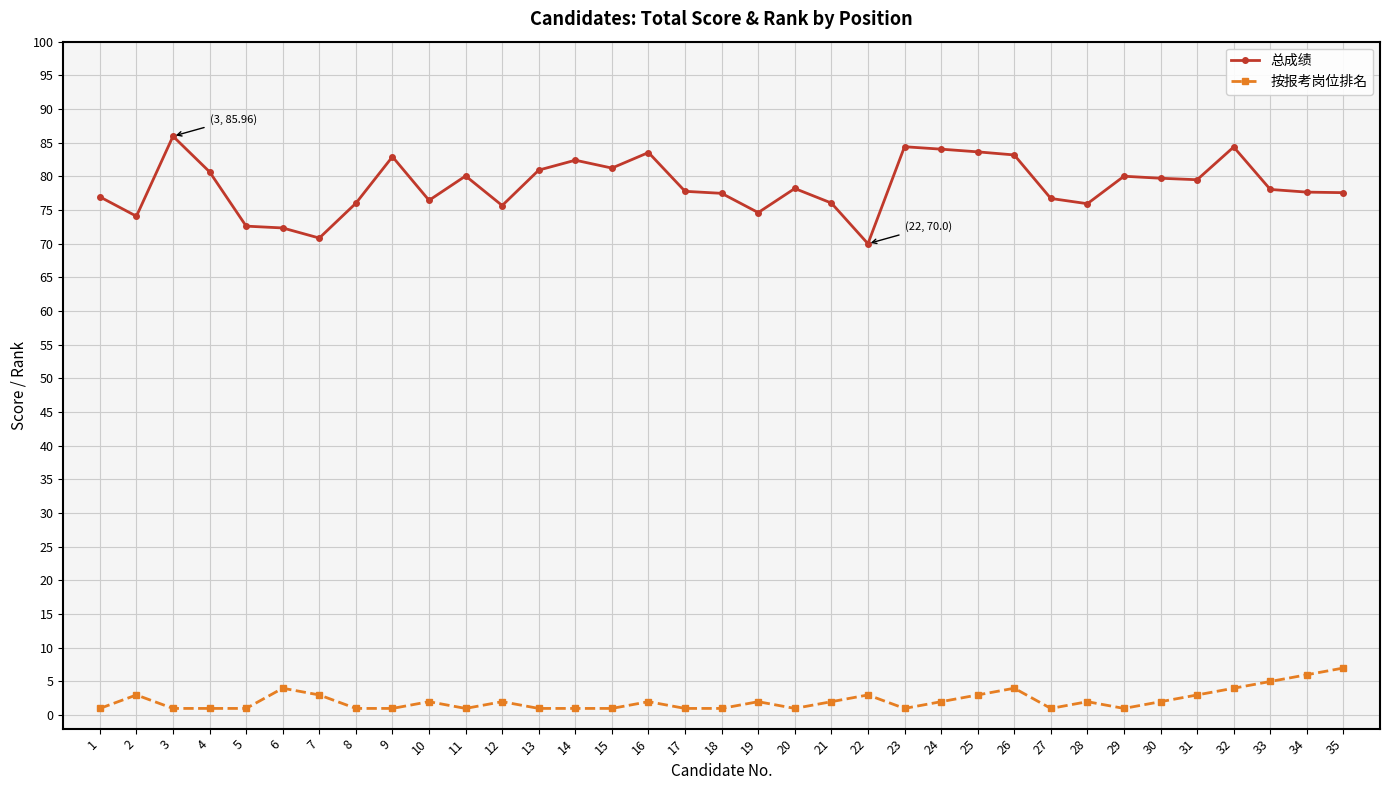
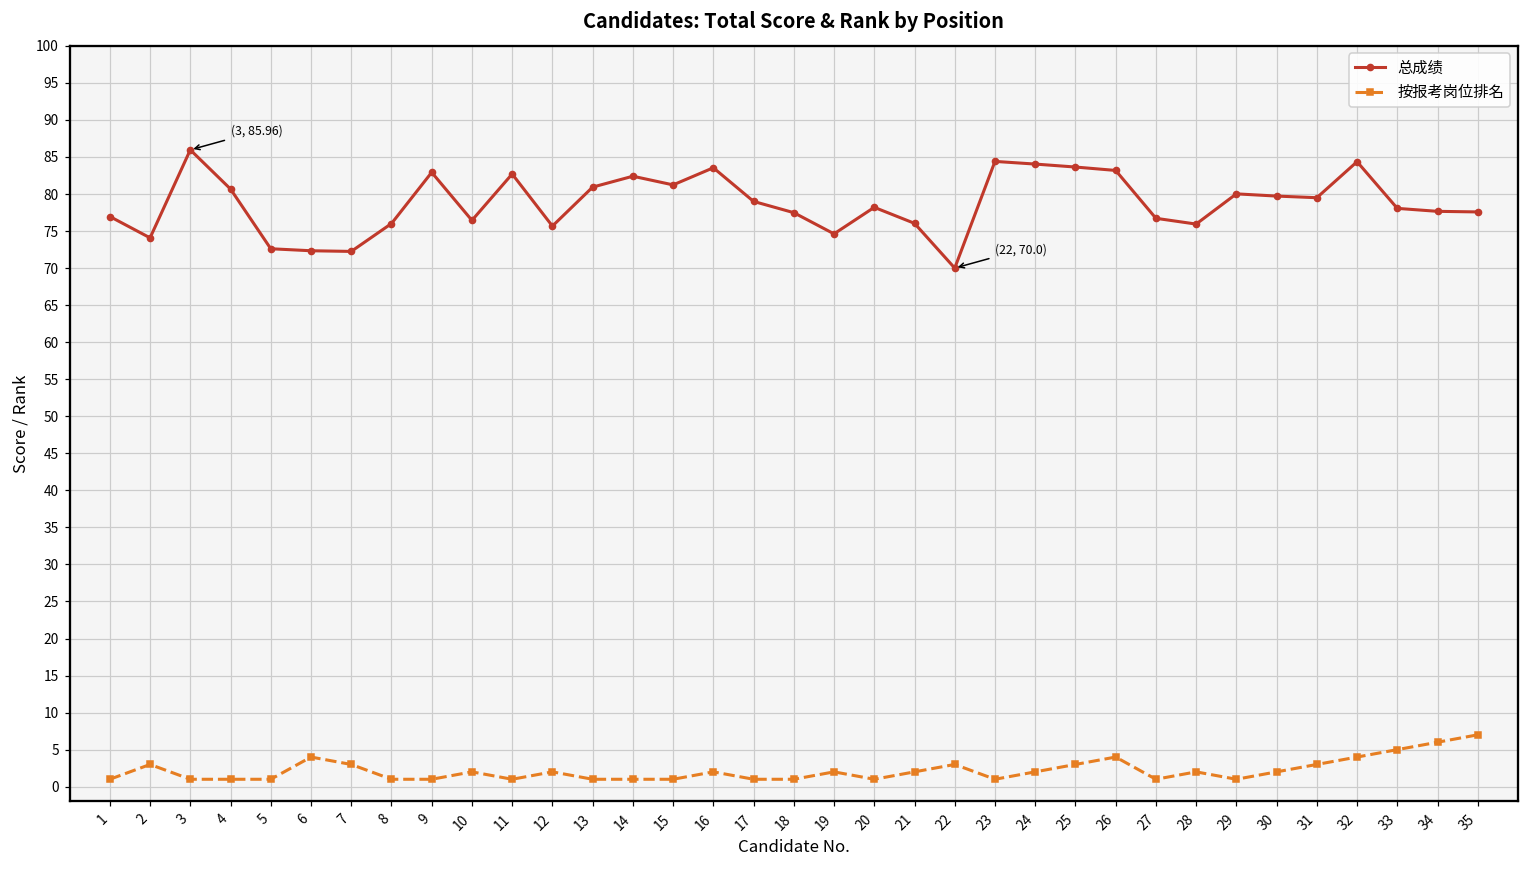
总成绩, 7: 71 -> 72
总成绩, 11: 80 -> 83
总成绩, 17: 78 -> 79
